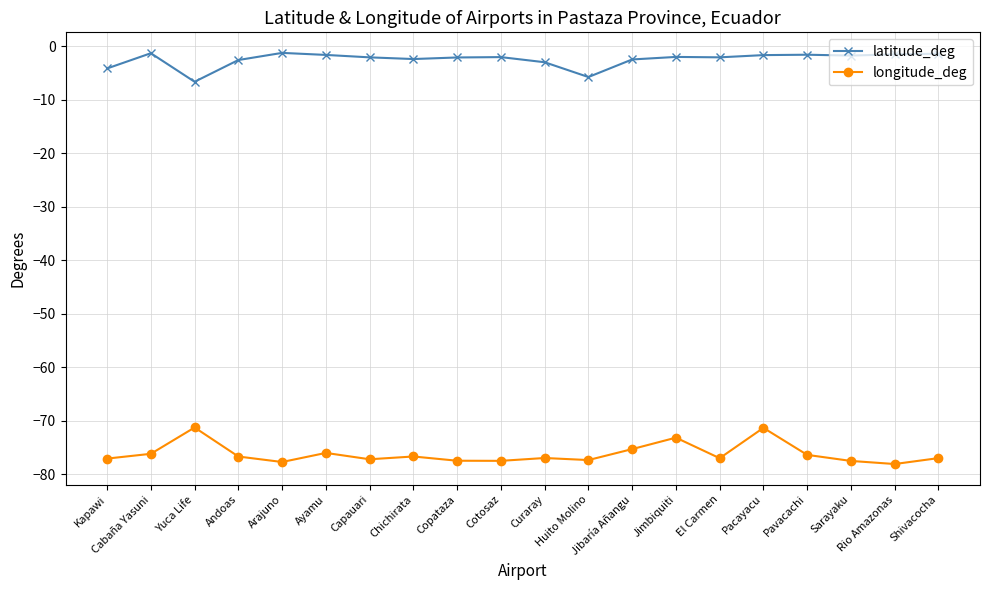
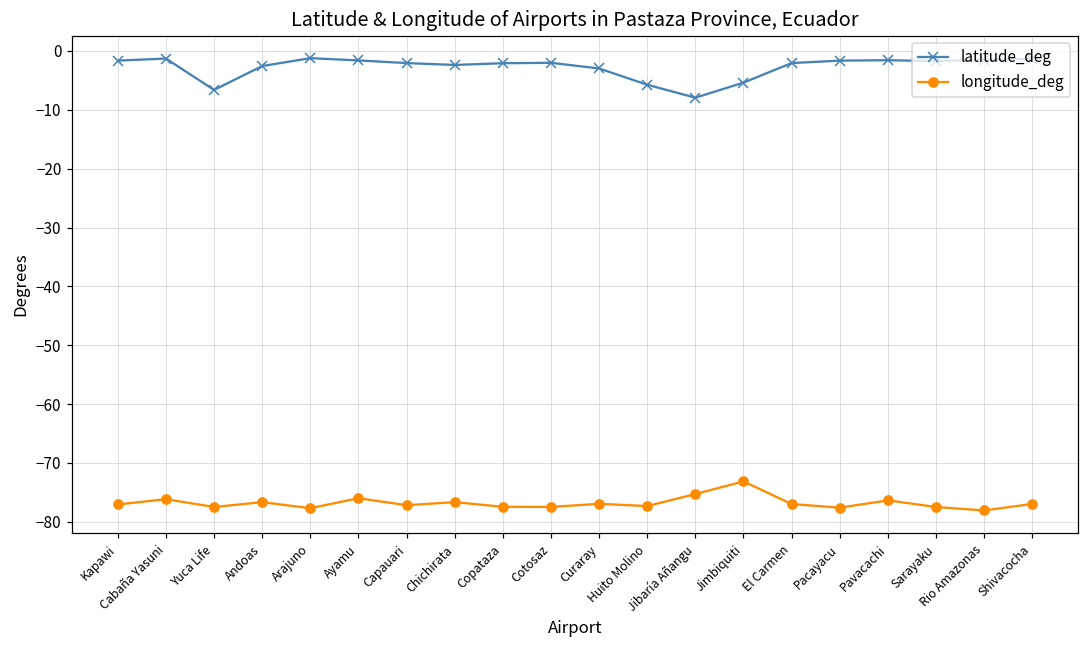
latitude_deg, Kapawi: -4 -> -2
longitude_deg, Yuca Life: -71 -> -77
latitude_deg, Jibaría Añangu: -2 -> -8
latitude_deg, Jimbiquiti: -2 -> -5
longitude_deg, Pacayacu: -71 -> -78
